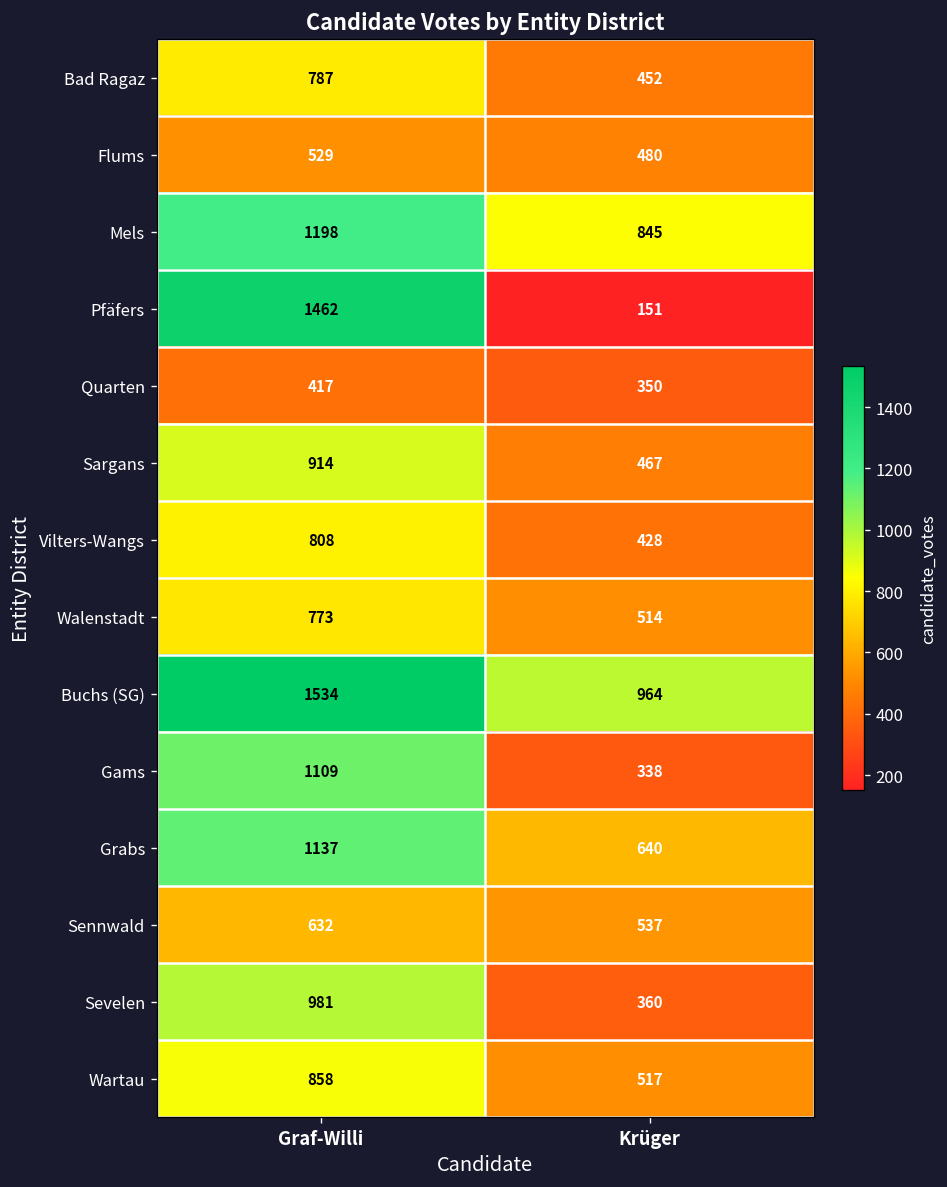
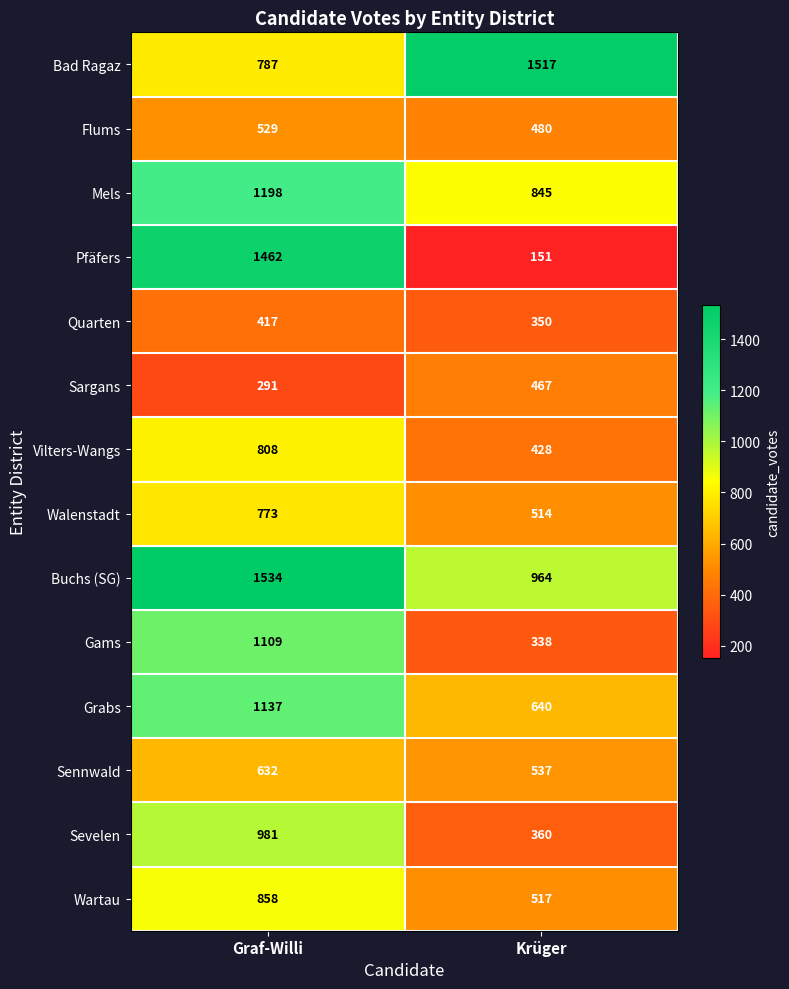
Bad Ragaz, Krüger: 452 -> 1517
Sargans, Graf-Willi: 914 -> 291
